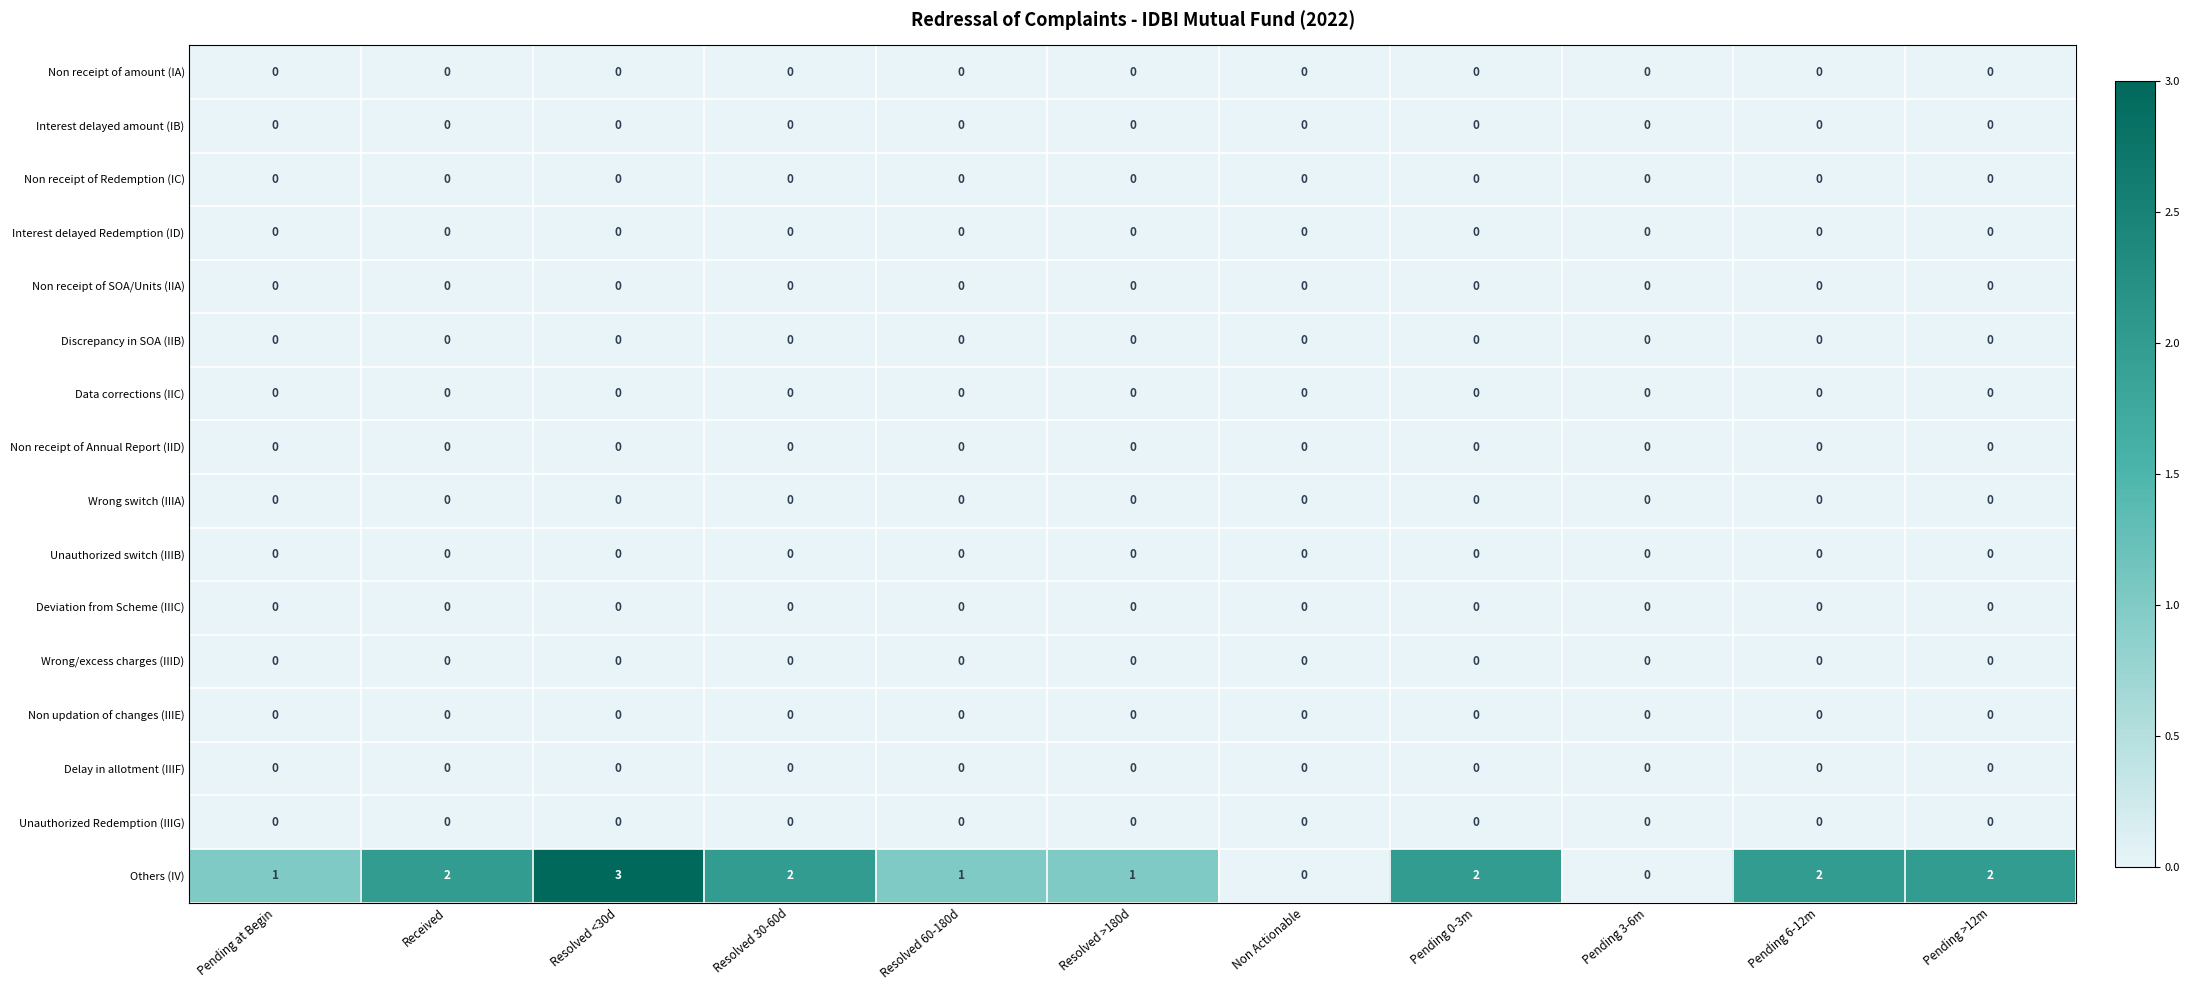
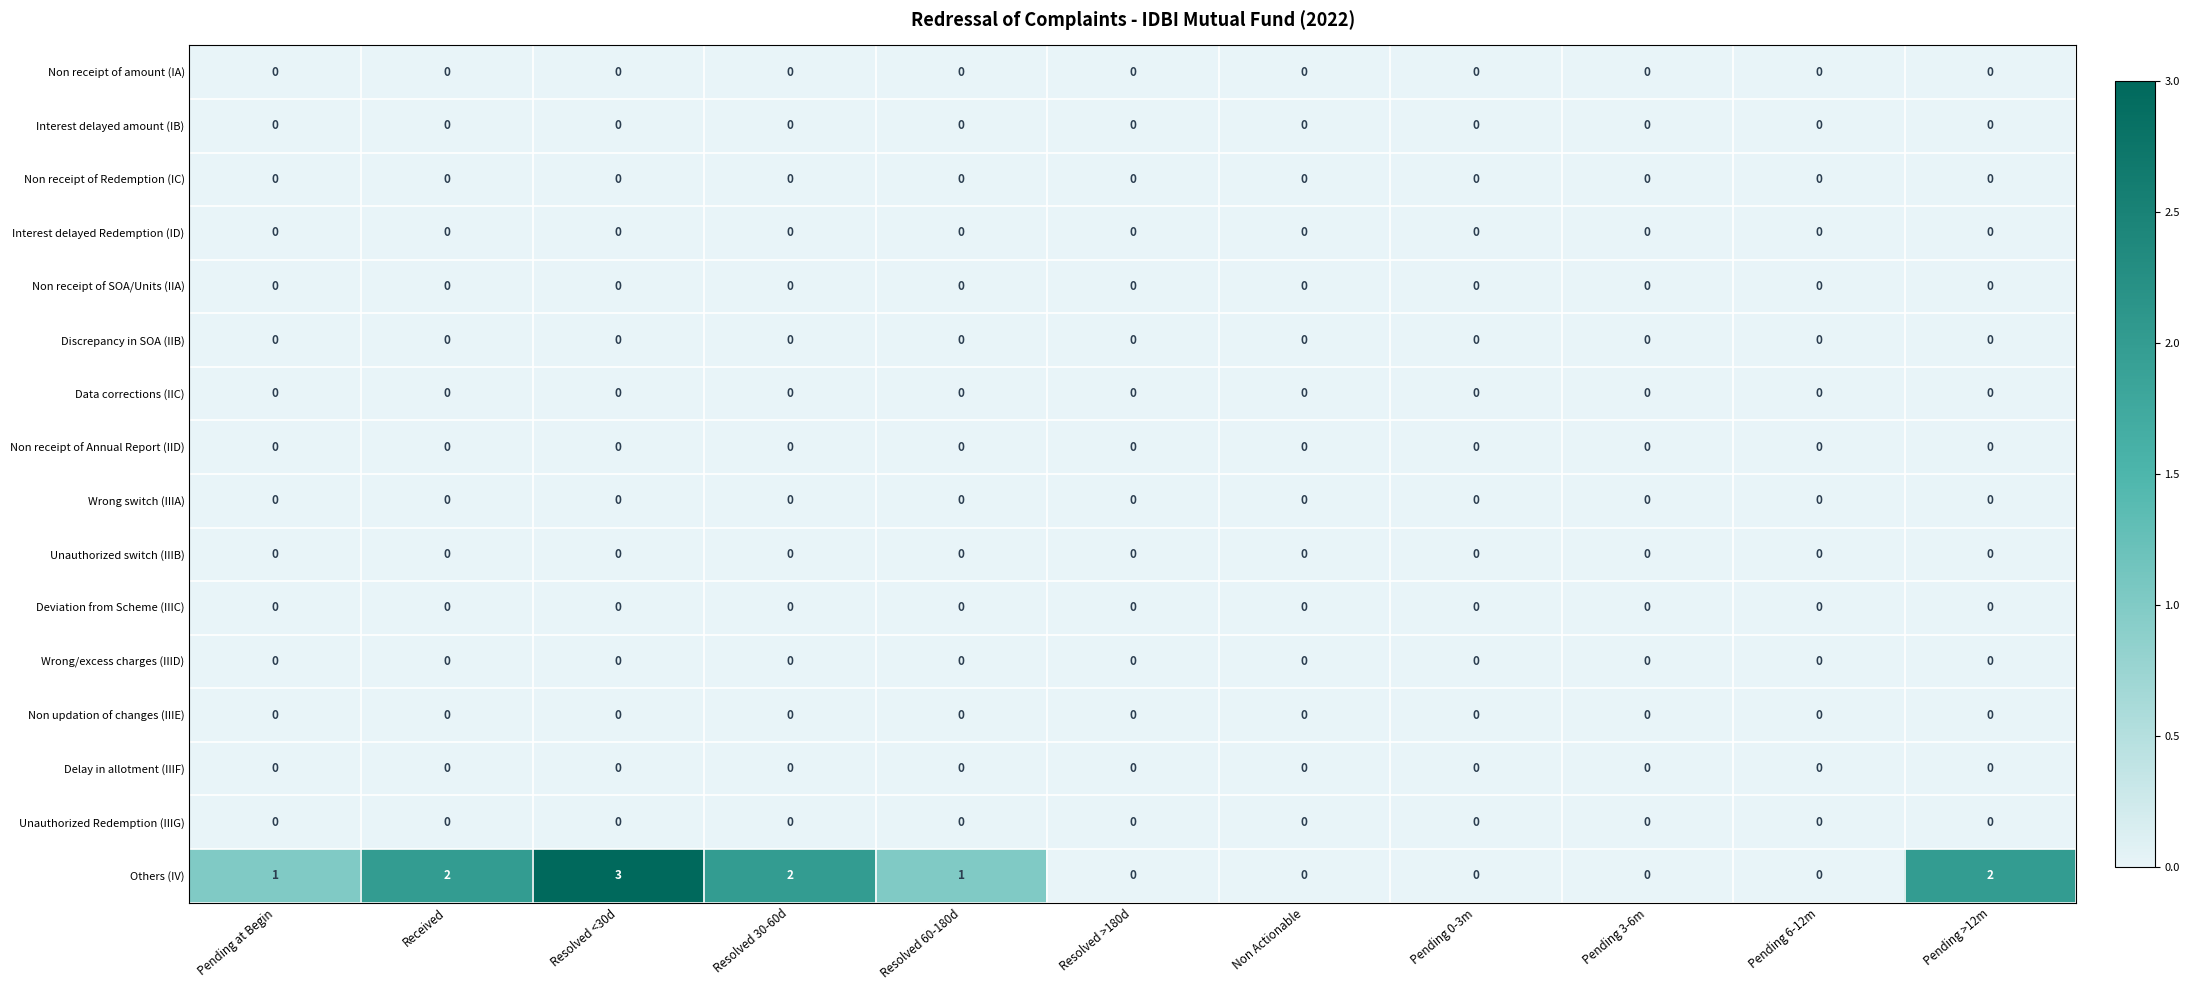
Others (IV), Resolved >180d: 1 -> 0
Others (IV), Pending 0-3m: 2 -> 0
Others (IV), Pending 6-12m: 2 -> 0
